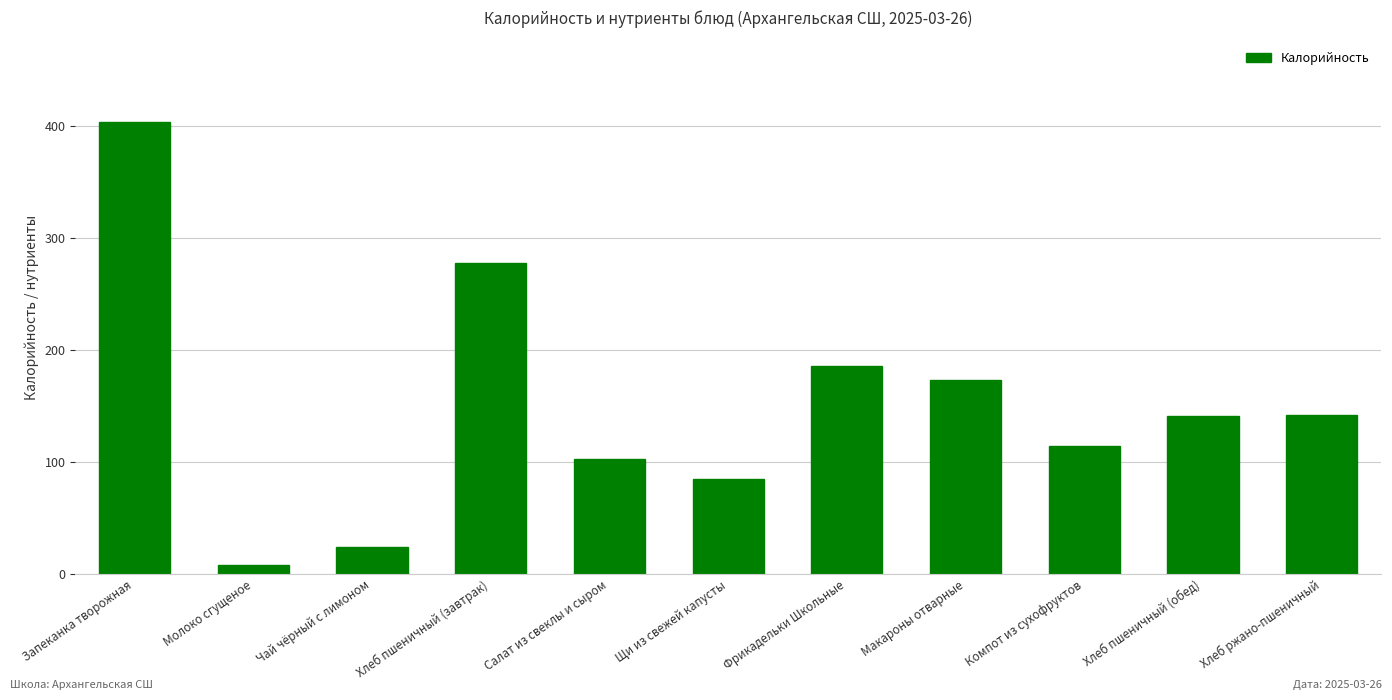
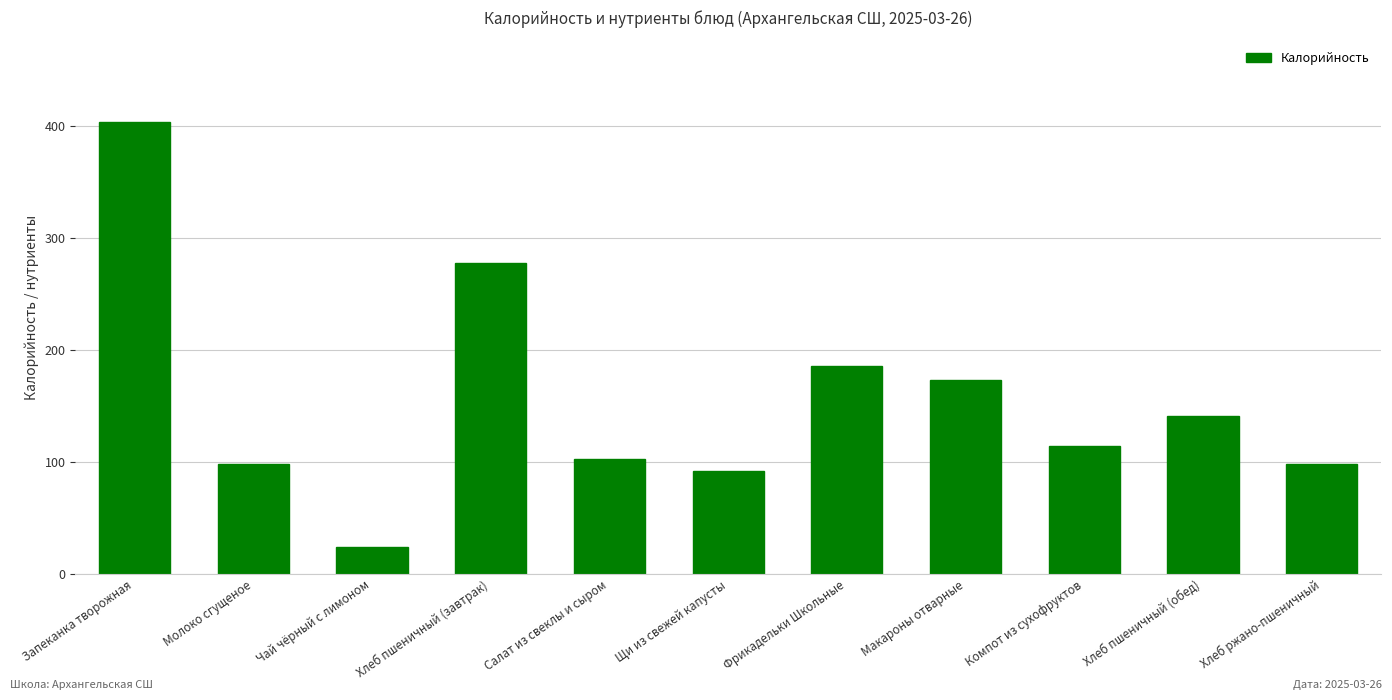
Молоко сгущеное: 8 -> 98
Щи из свежей капусты: 85 -> 92
Хлеб ржано-пшеничный: 142 -> 98
